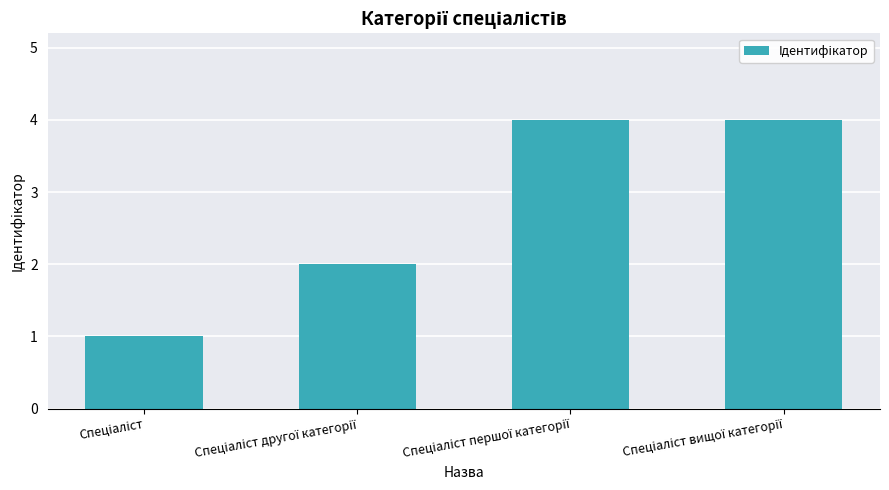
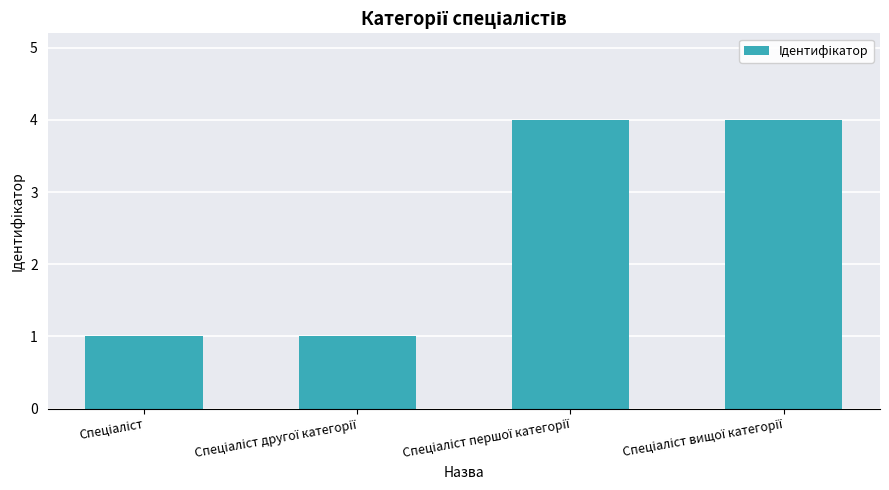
Спеціаліст другої категорії: 2 -> 1
